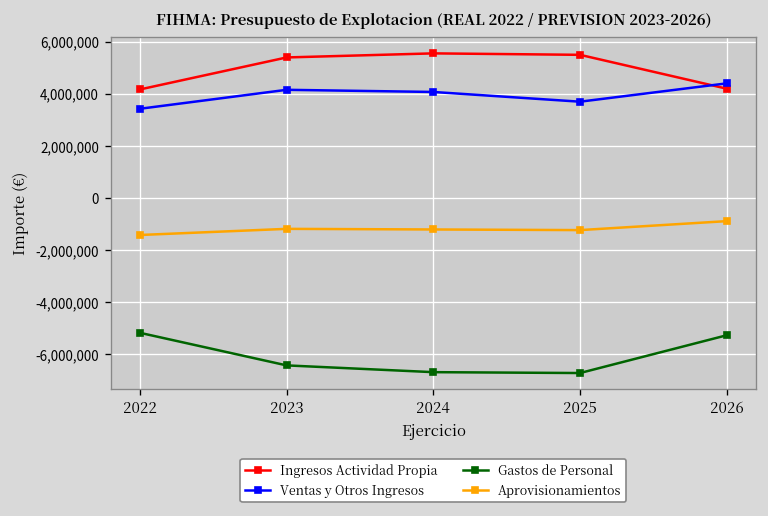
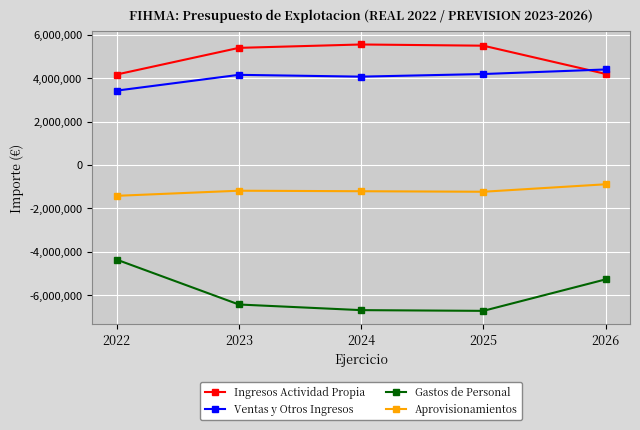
Gastos de Personal, 2022: -5,200,000 -> -4,400,000
Ventas y Otros Ingresos, 2025: 3,700,000 -> 4,200,000
